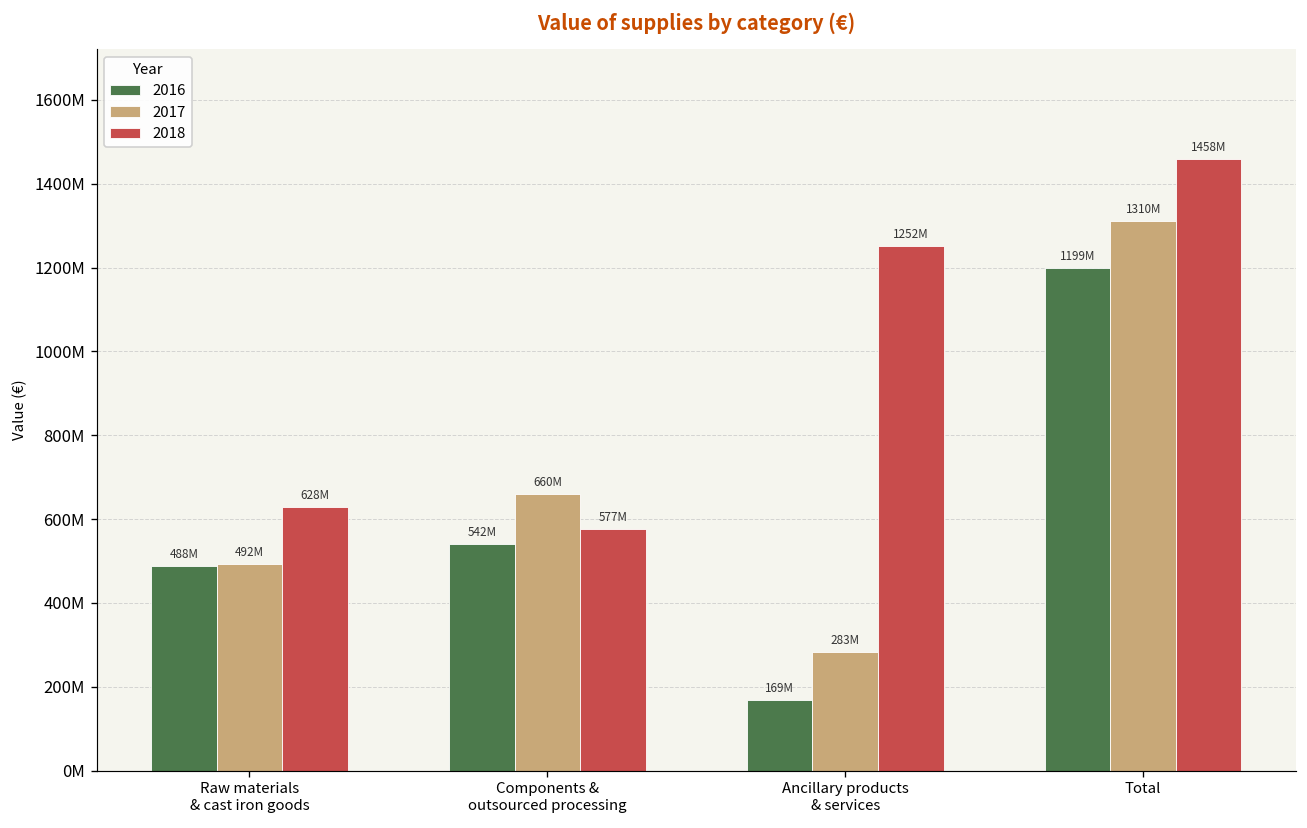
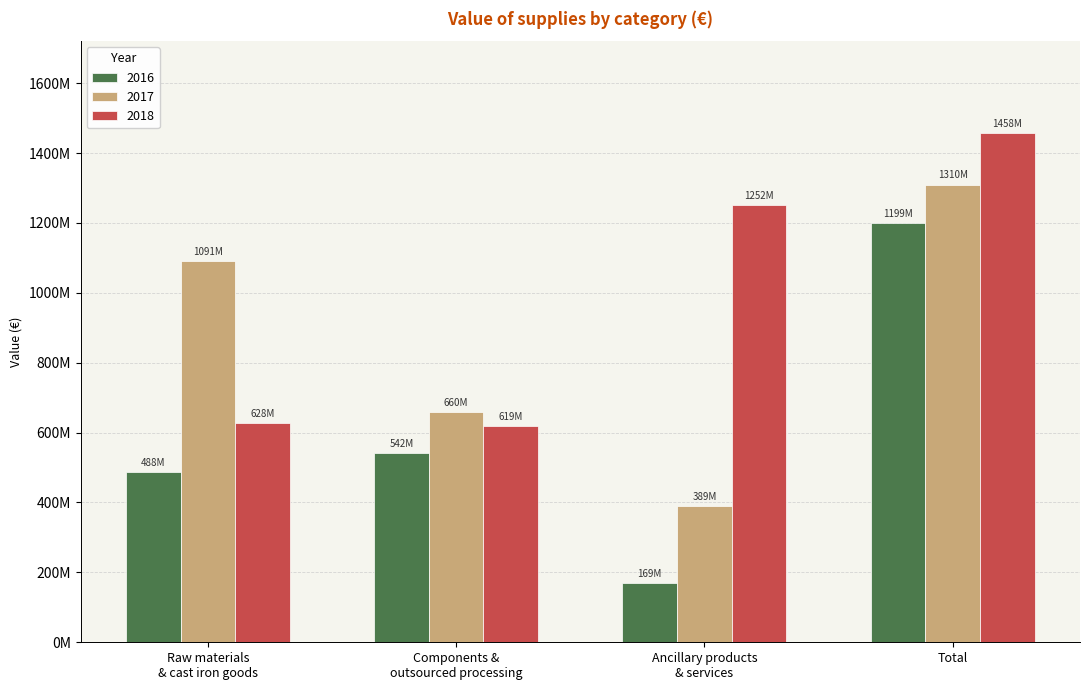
2017, Raw materials & cast iron goods: 492M -> 1091M
2018, Components & outsourced processing: 577M -> 619M
2017, Ancillary products & services: 283M -> 389M
